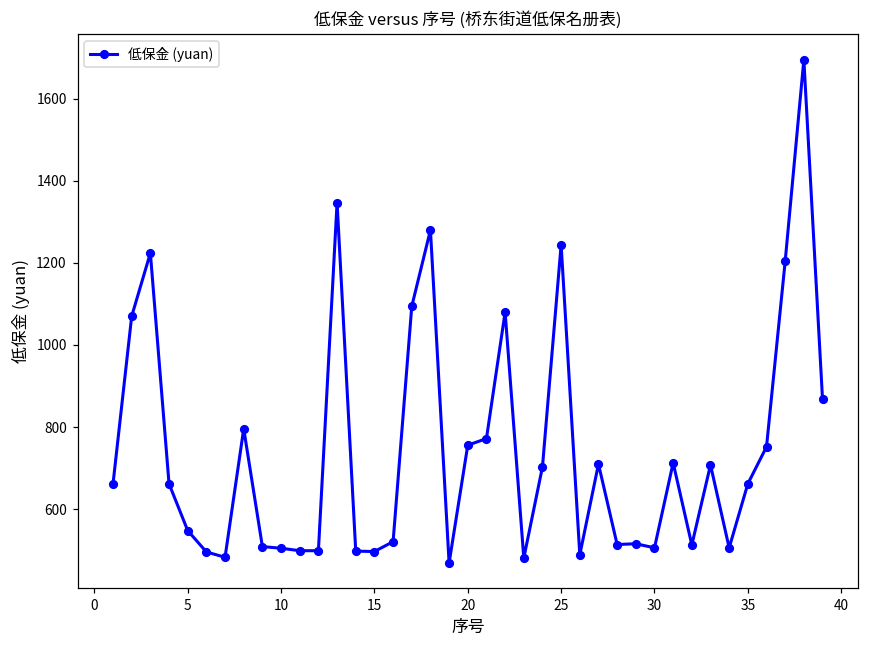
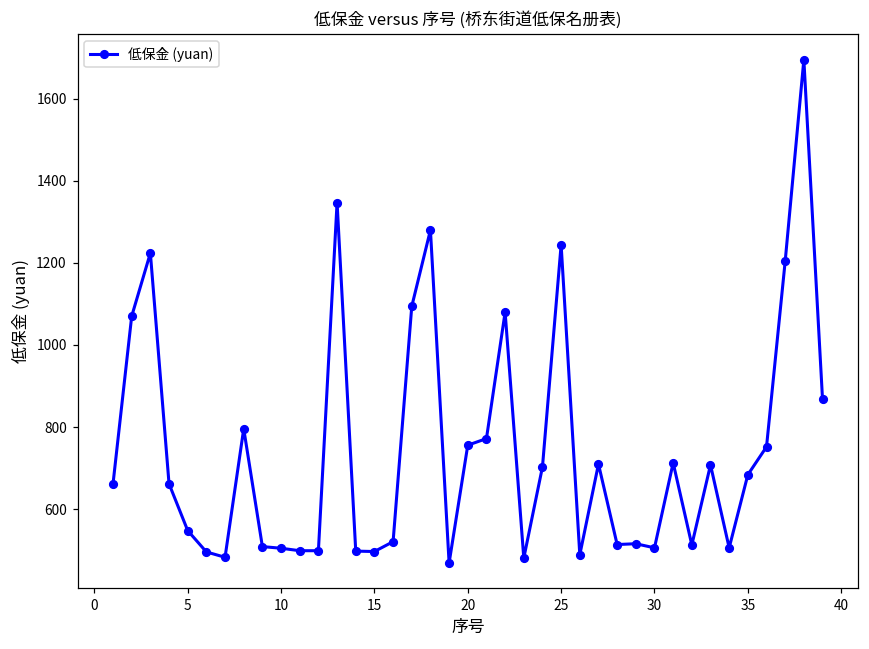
35: 660 -> 680
